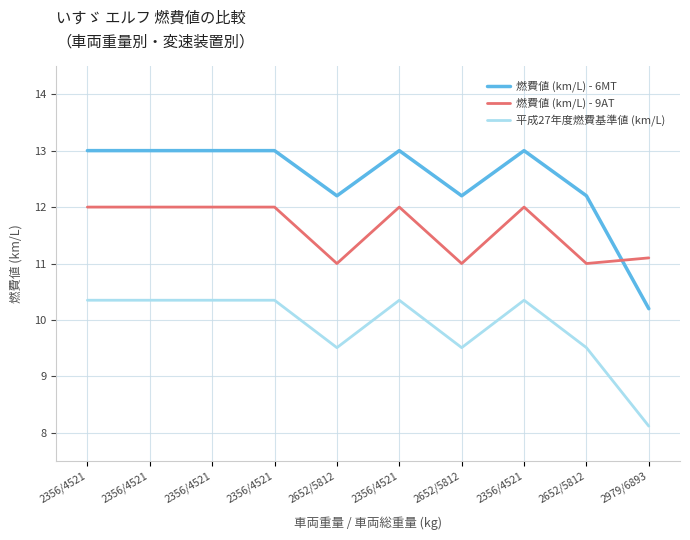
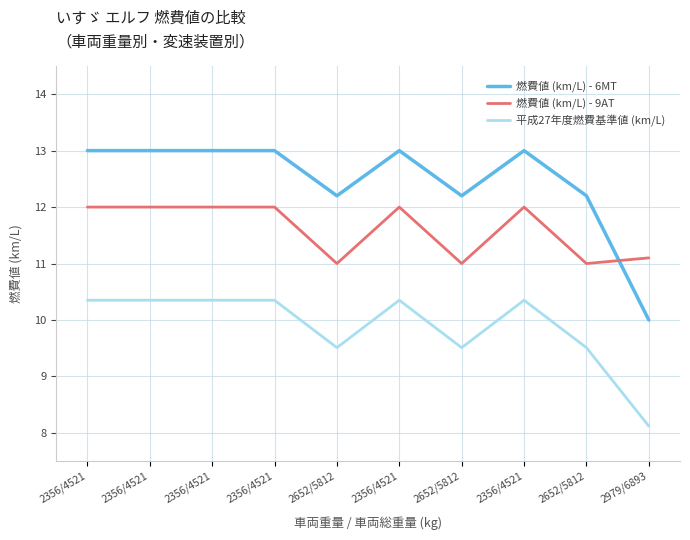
燃費値 (km/L) - 6MT, 2979/6893: 10.2 -> 10.0
